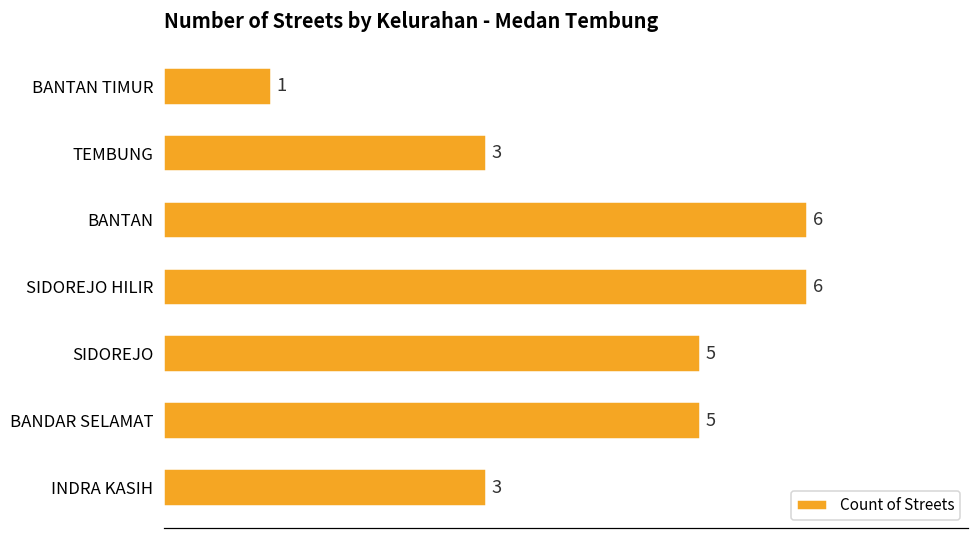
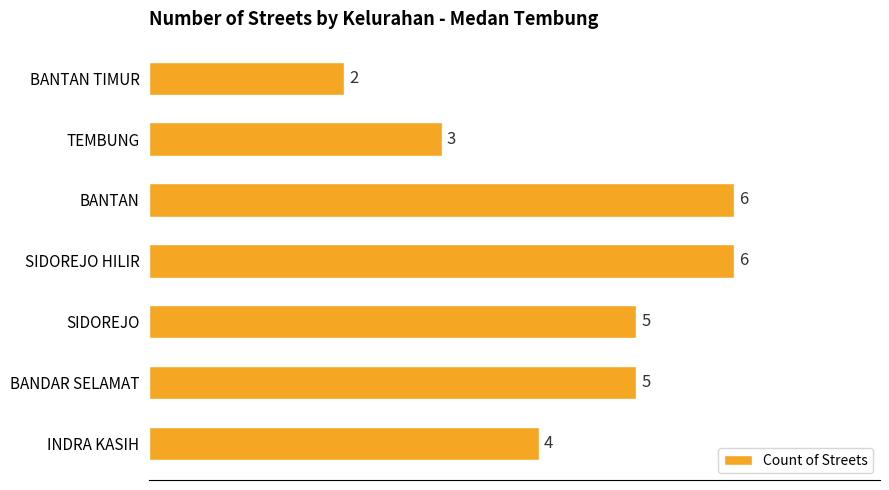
BANTAN TIMUR: 1 -> 2
INDRA KASIH: 3 -> 4
